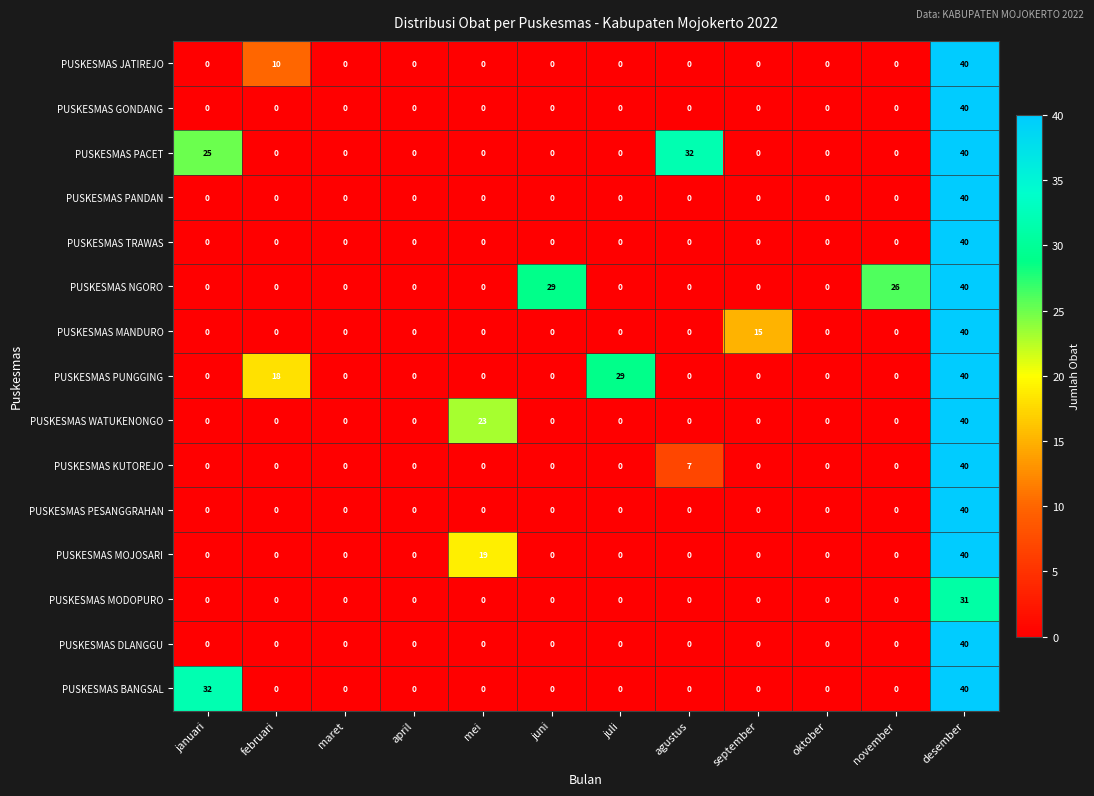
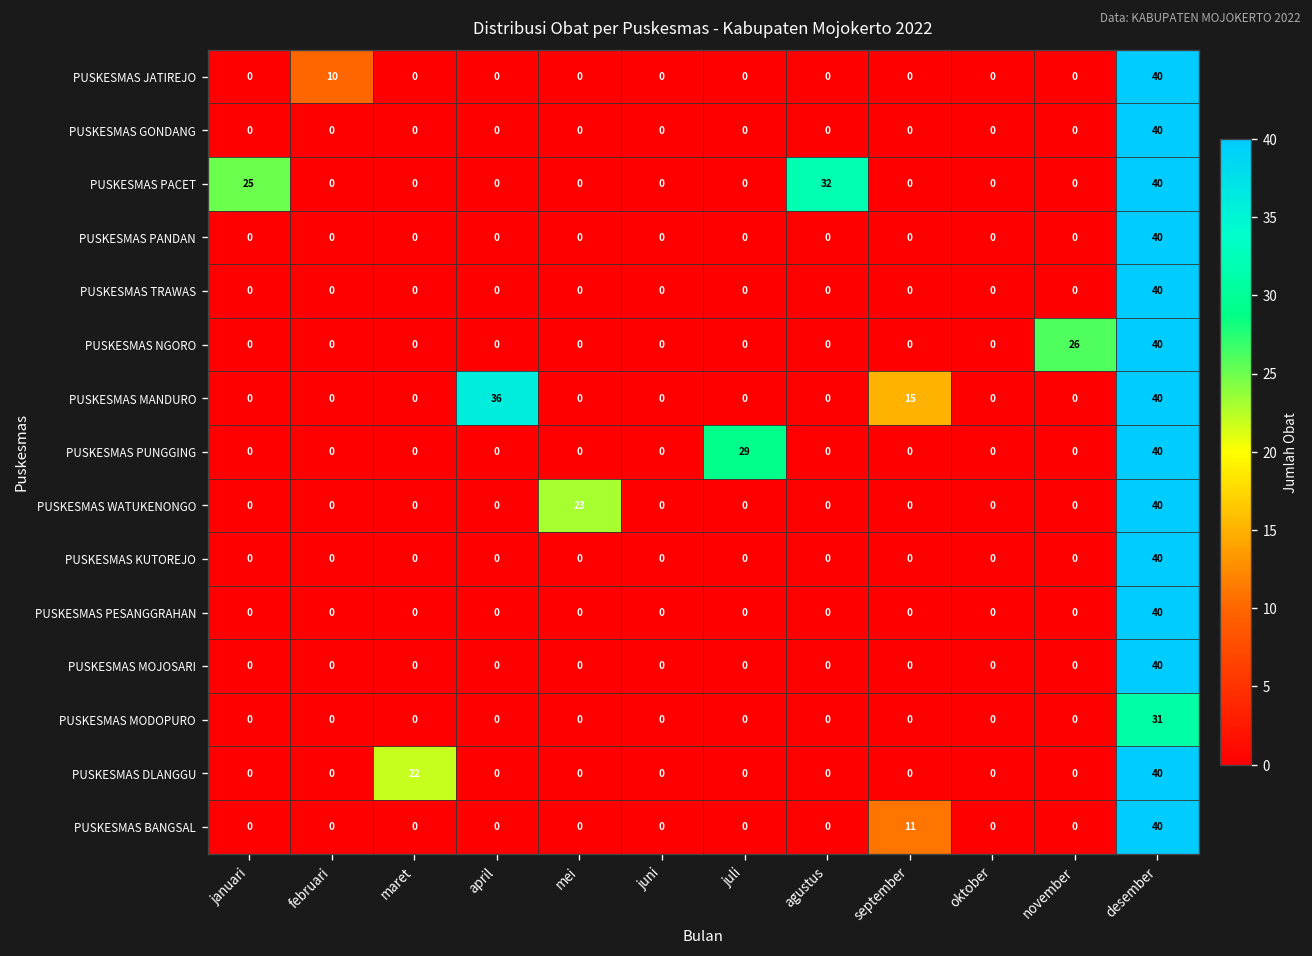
PUSKESMAS NGORO, juni: 29 -> 0
PUSKESMAS MANDURO, april: 0 -> 36
PUSKESMAS PUNGGING, februari: 18 -> 0
PUSKESMAS KUTOREJO, agustus: 7 -> 0
PUSKESMAS MOJOSARI, mei: 19 -> 0
PUSKESMAS DLANGGU, maret: 0 -> 22
PUSKESMAS BANGSAL, januari: 32 -> 0
PUSKESMAS BANGSAL, september: 0 -> 11
